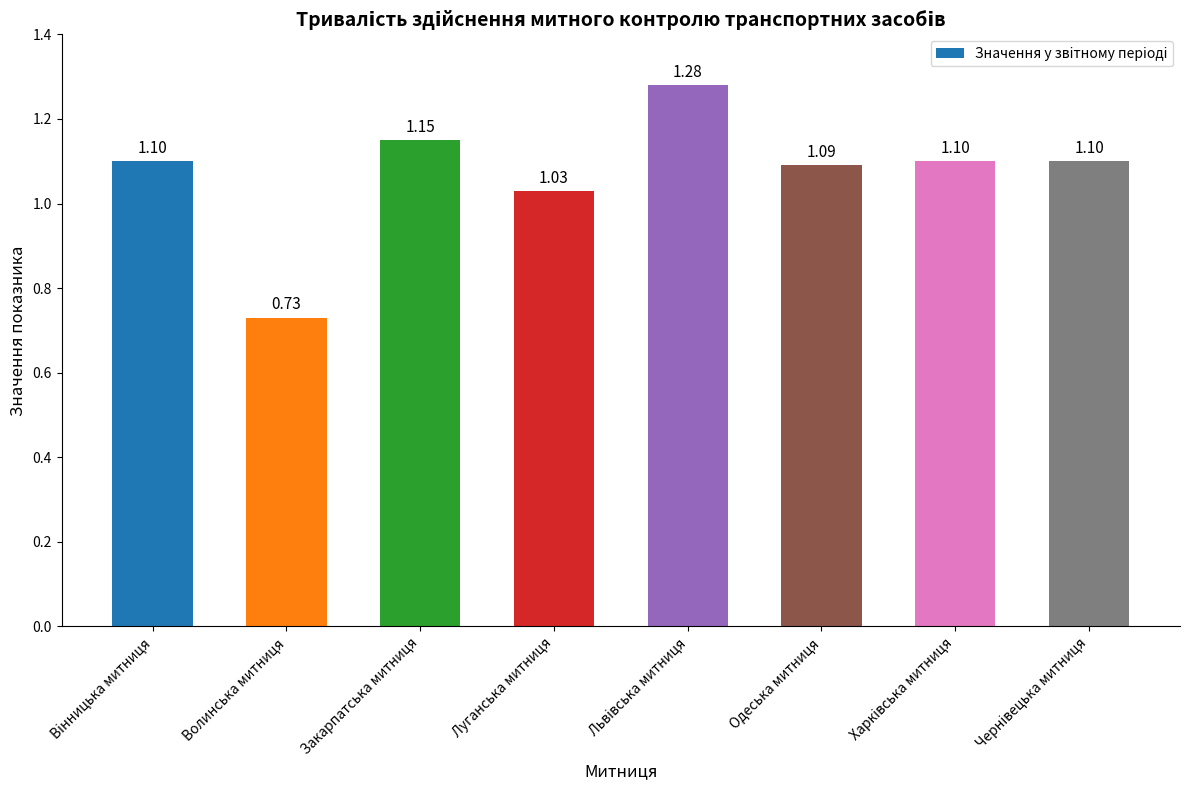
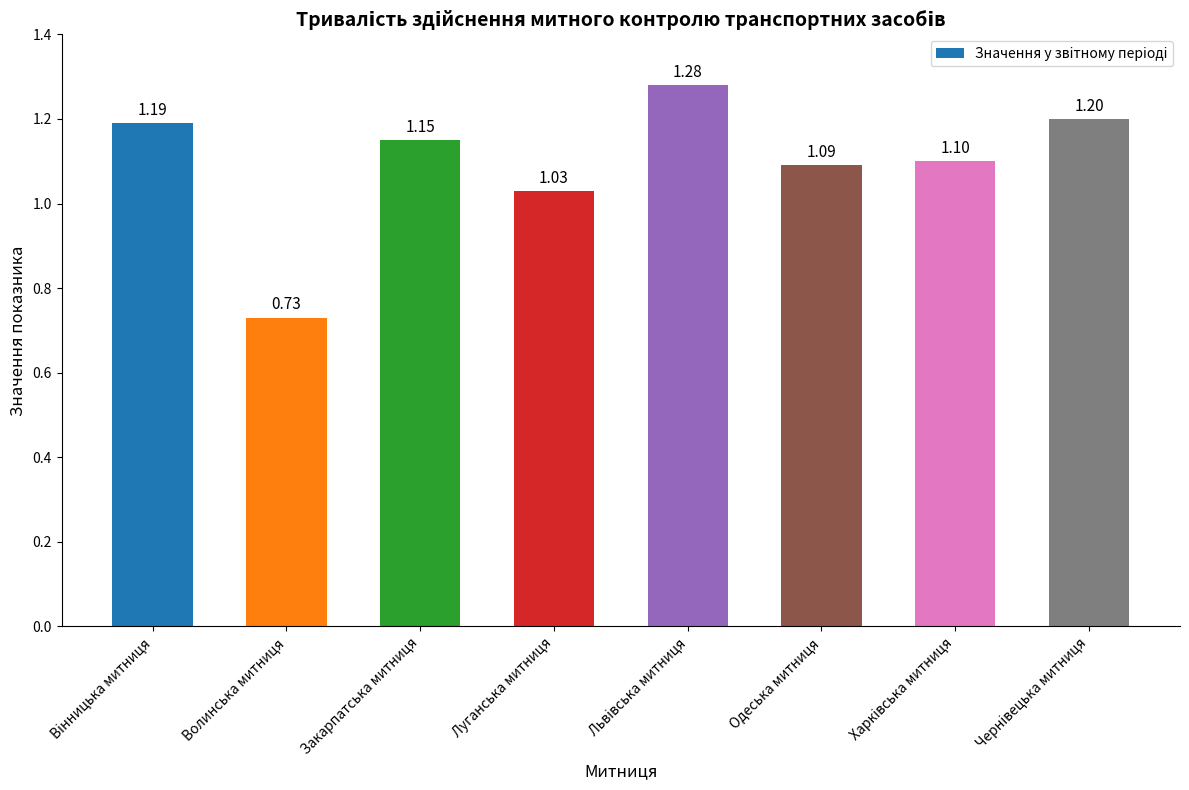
Вінницька митниця: 1.10 -> 1.19
Чернівецька митниця: 1.10 -> 1.20
